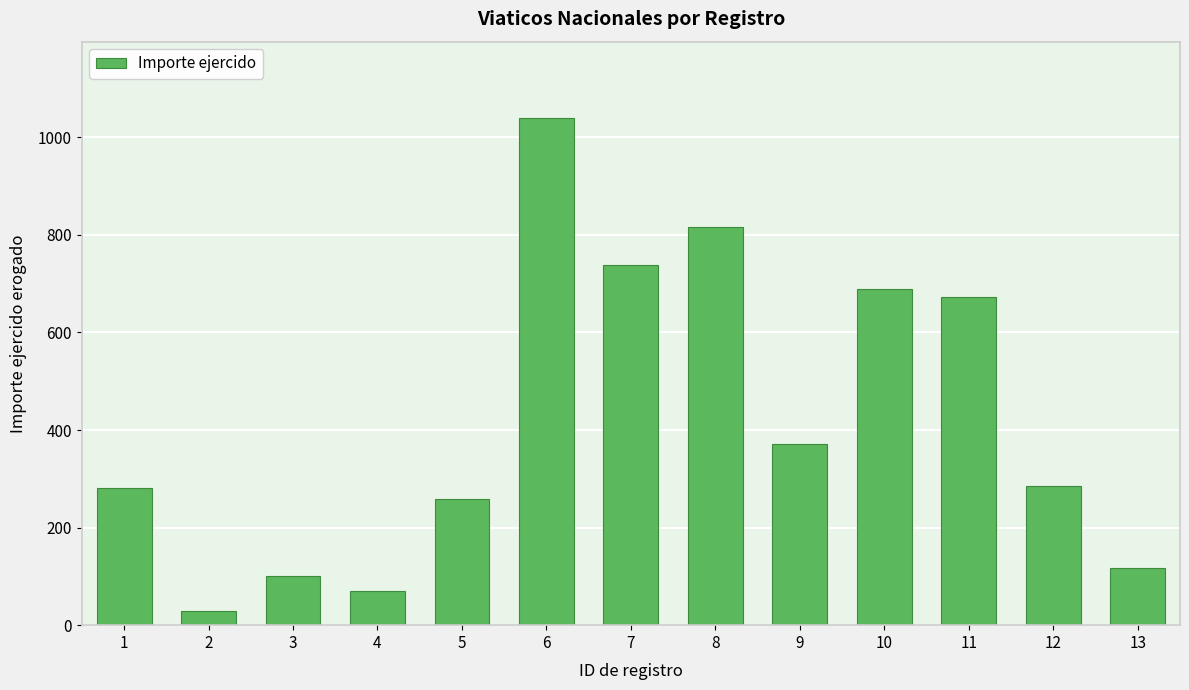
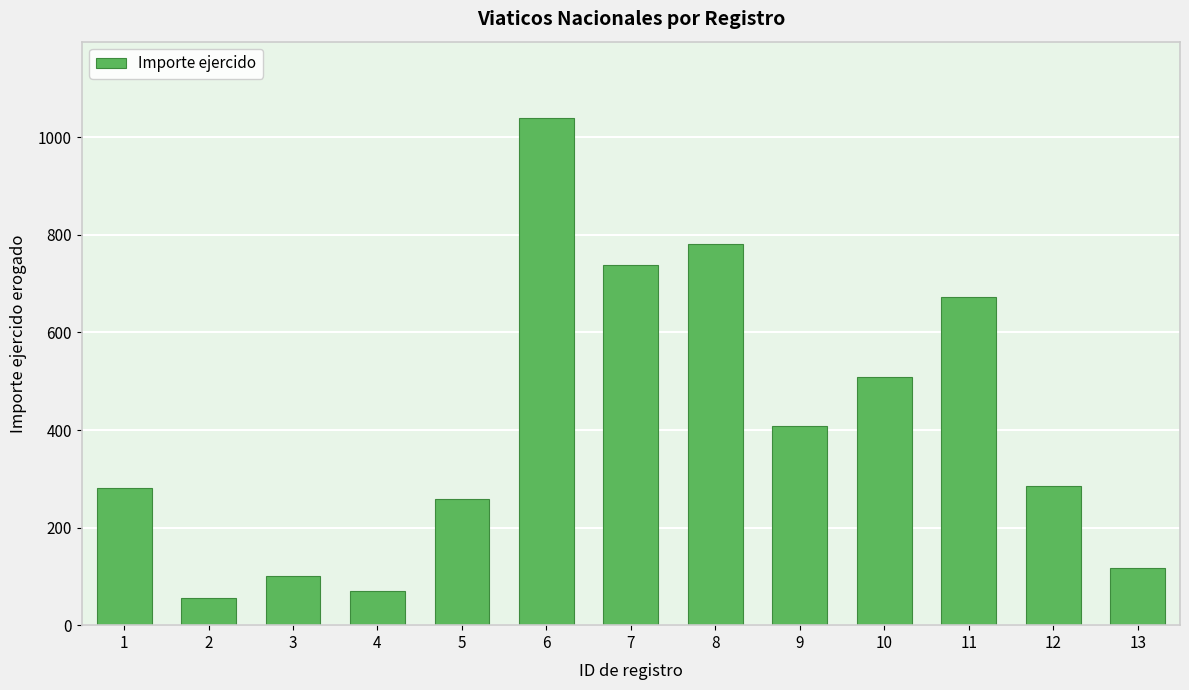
2: 30 -> 60
8: 820 -> 780
9: 370 -> 410
10: 690 -> 510
